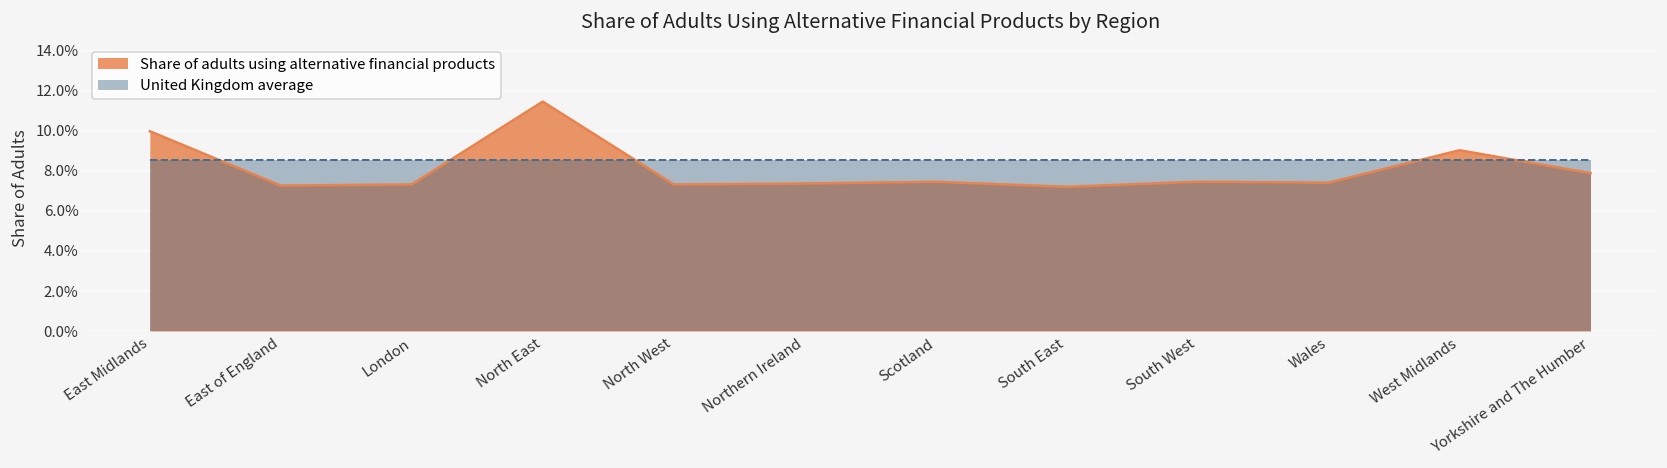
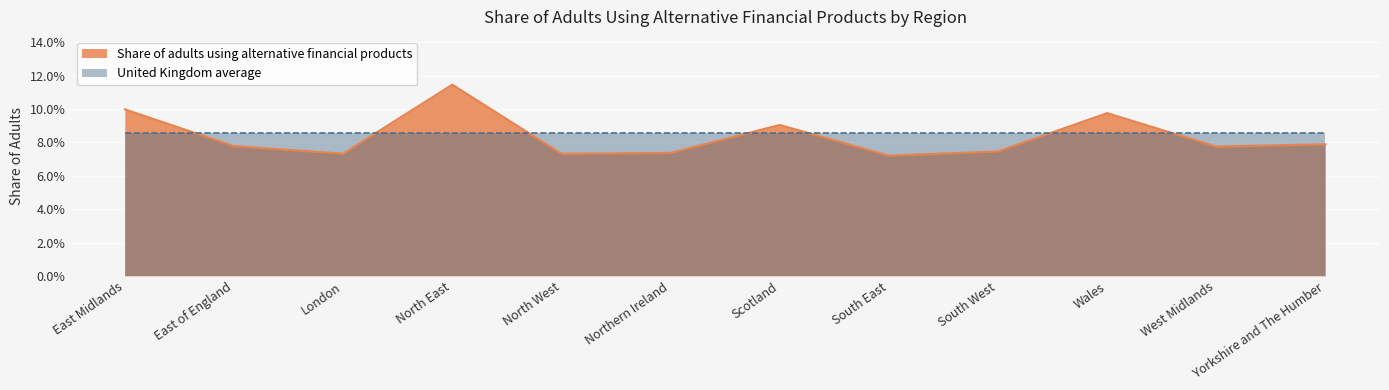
Share of adults using alternative financial products, East of England: 7.3% -> 7.8%
Share of adults using alternative financial products, Scotland: 7.5% -> 9.0%
Share of adults using alternative financial products, Wales: 7.4% -> 9.8%
Share of adults using alternative financial products, West Midlands: 9.0% -> 7.8%
